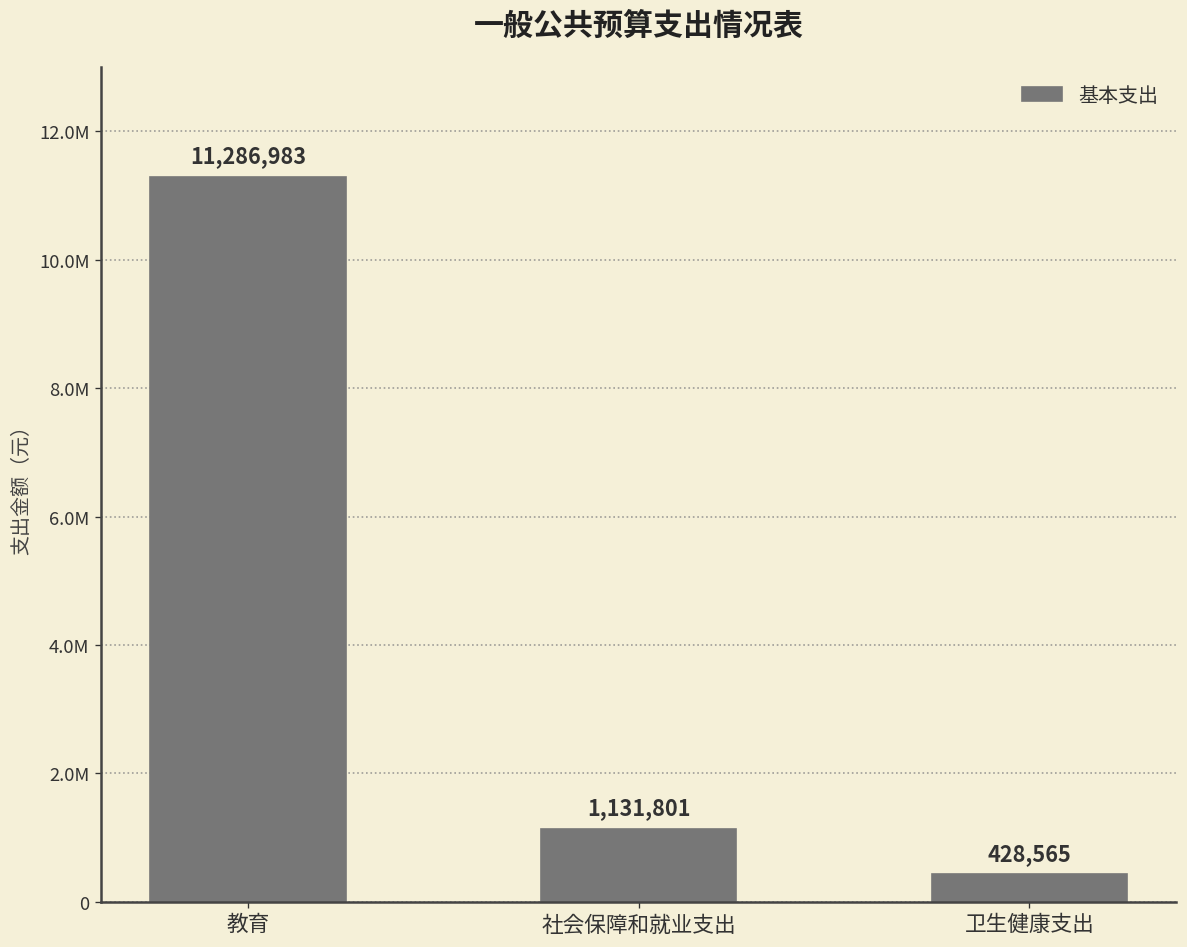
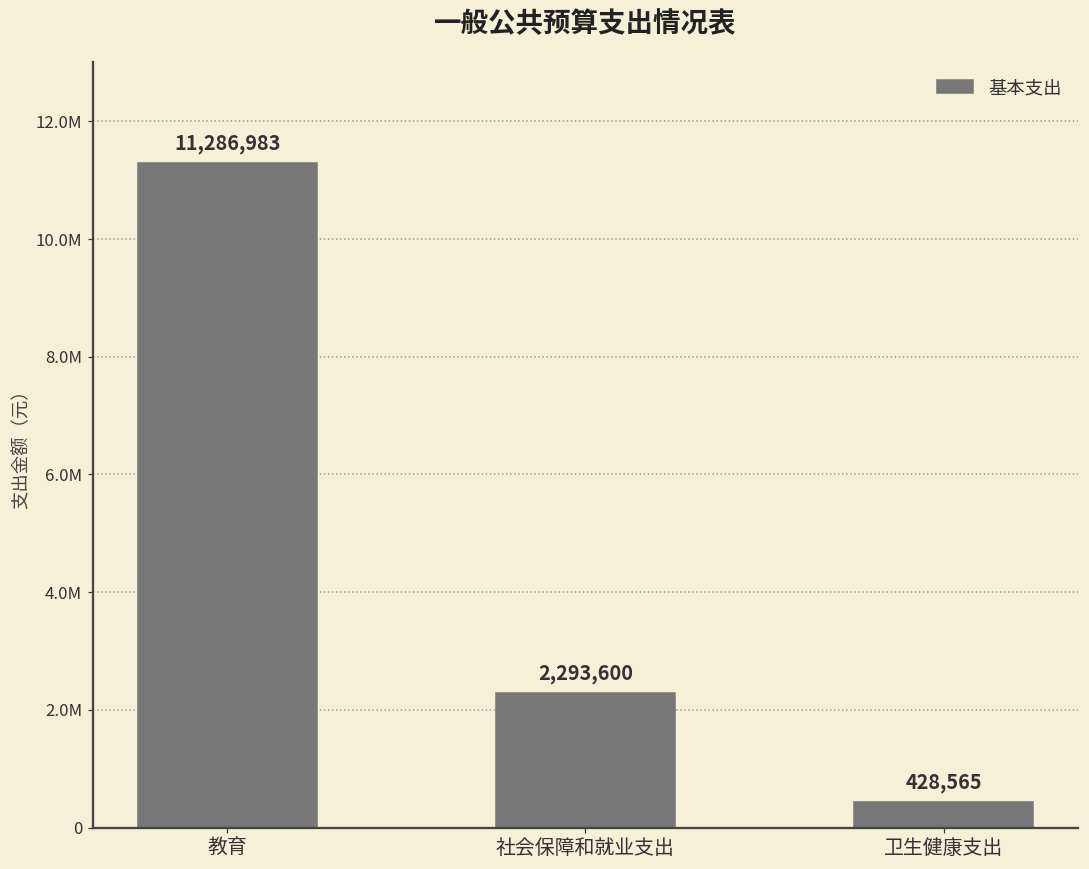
社会保障和就业支出: 1,131,801 -> 2,293,600
